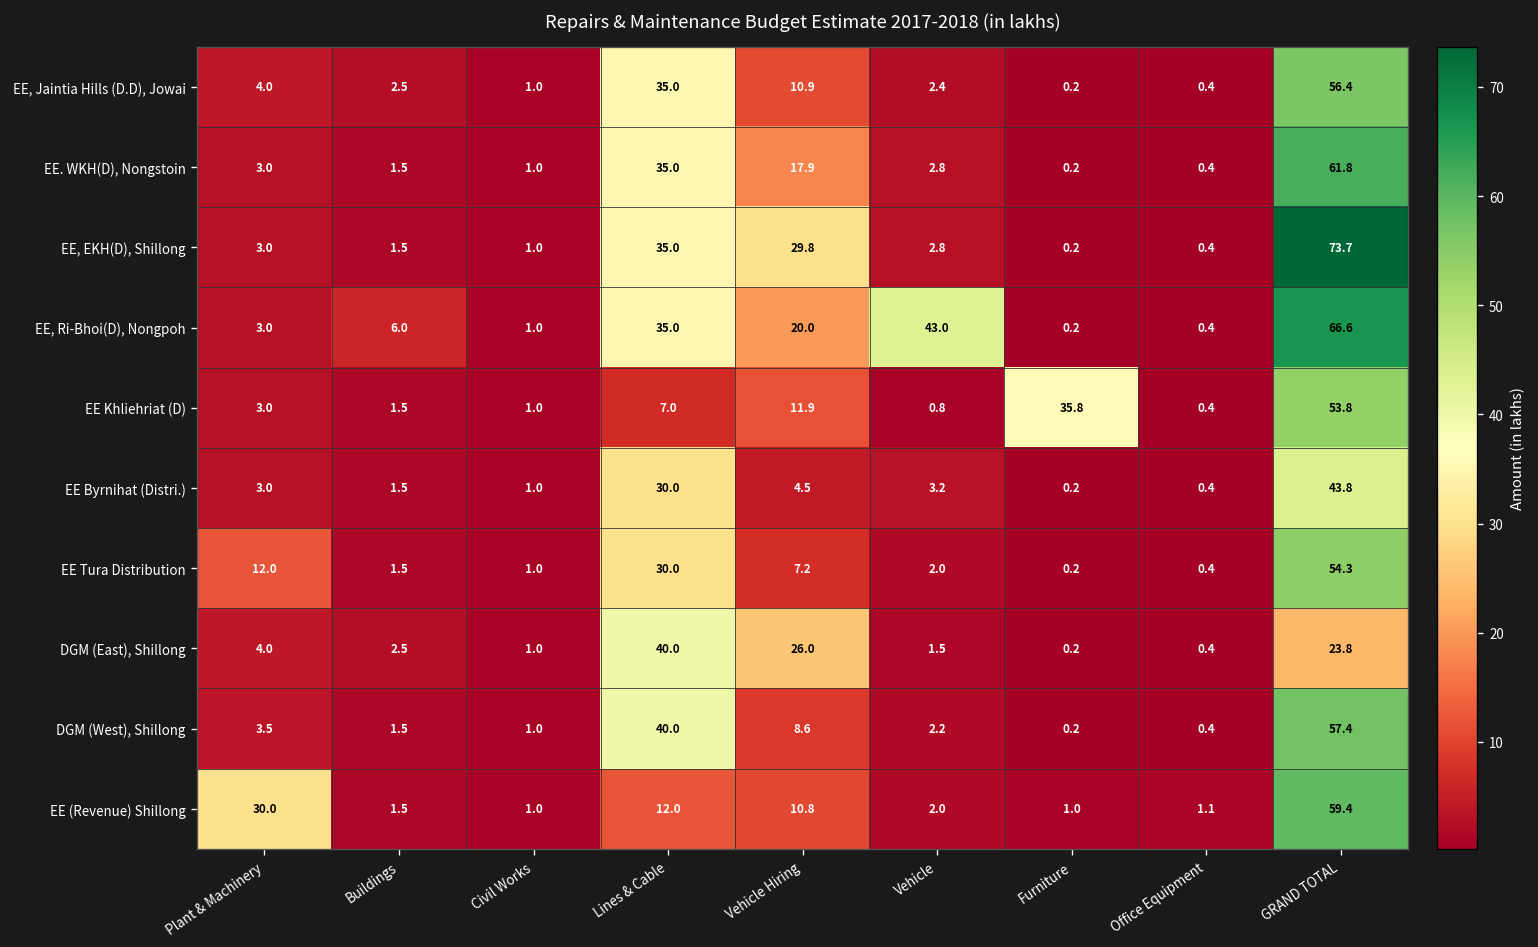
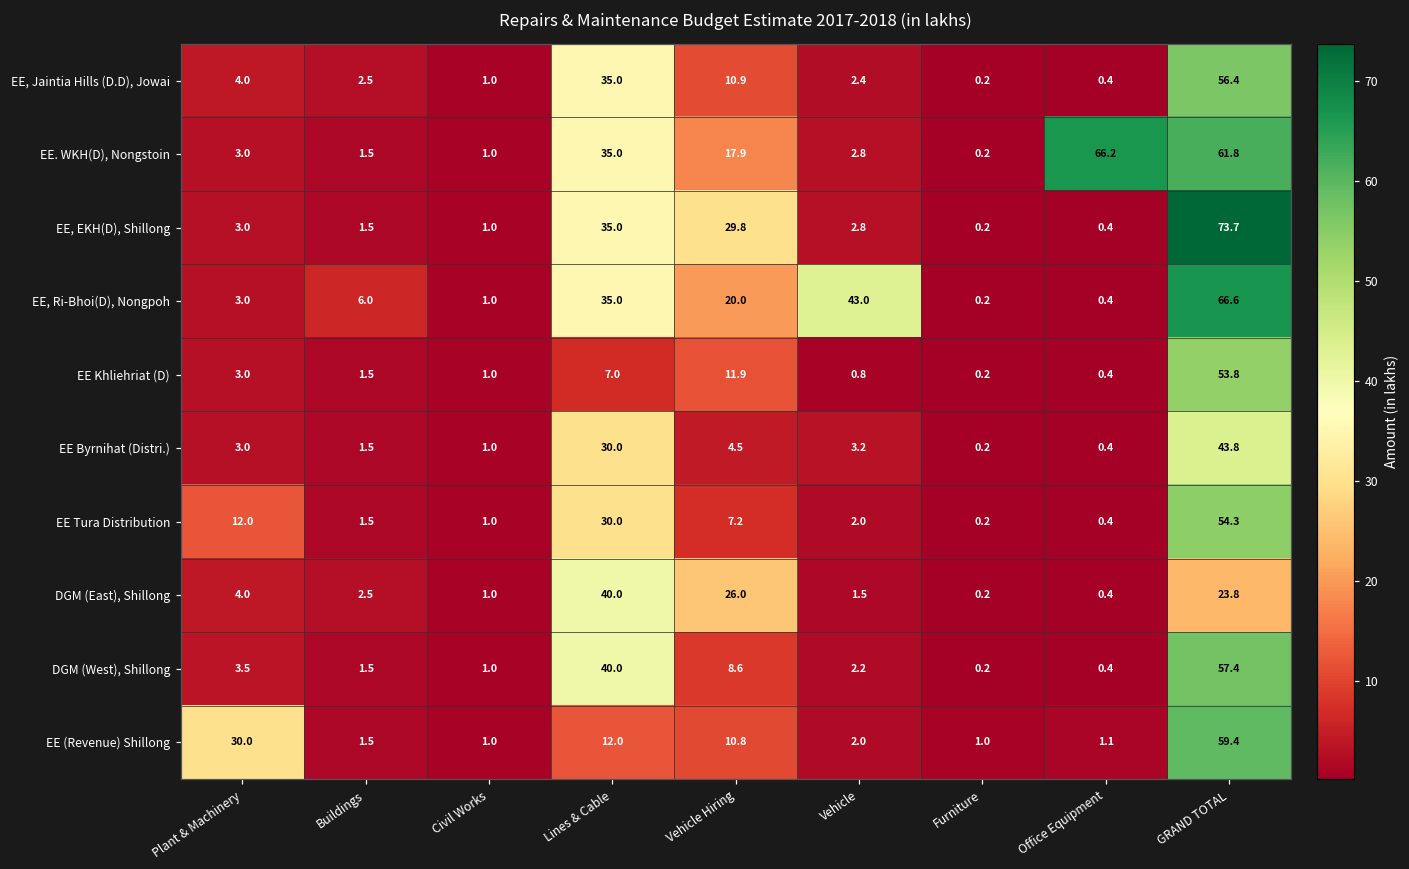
EE. WKH(D), Nongstoin, Office Equipment: 0.4 -> 66.2
EE Khliehriat (D), Furniture: 35.8 -> 0.2
